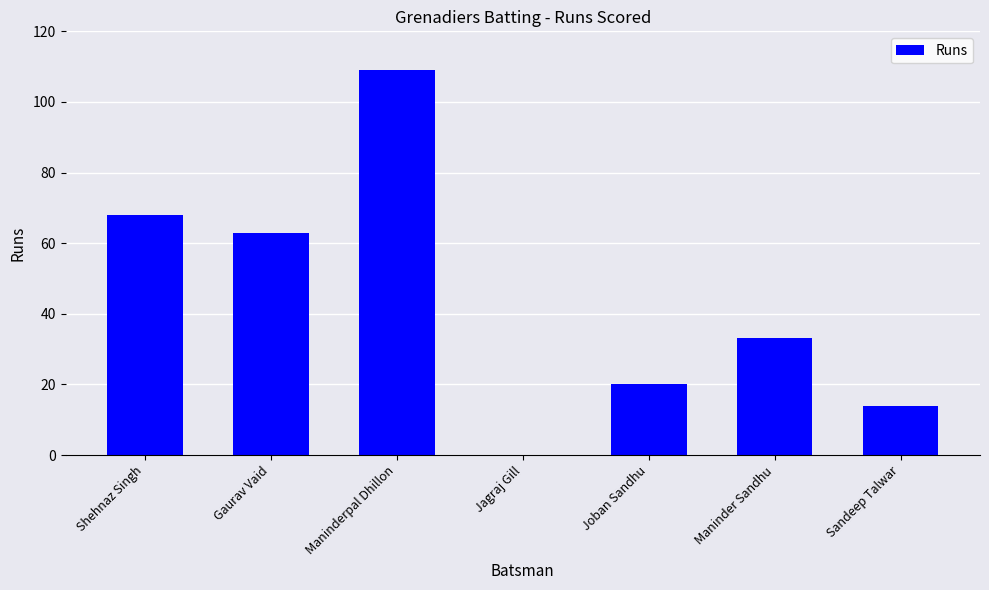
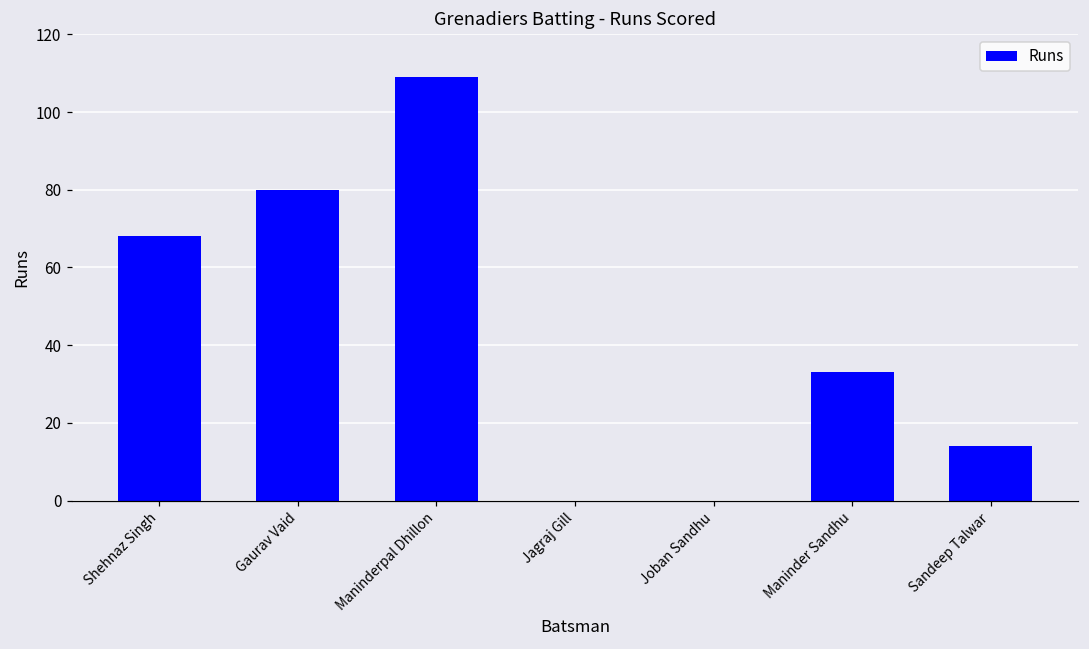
Gaurav Vaid: 63 -> 80
Joban Sandhu: 20 -> 0
